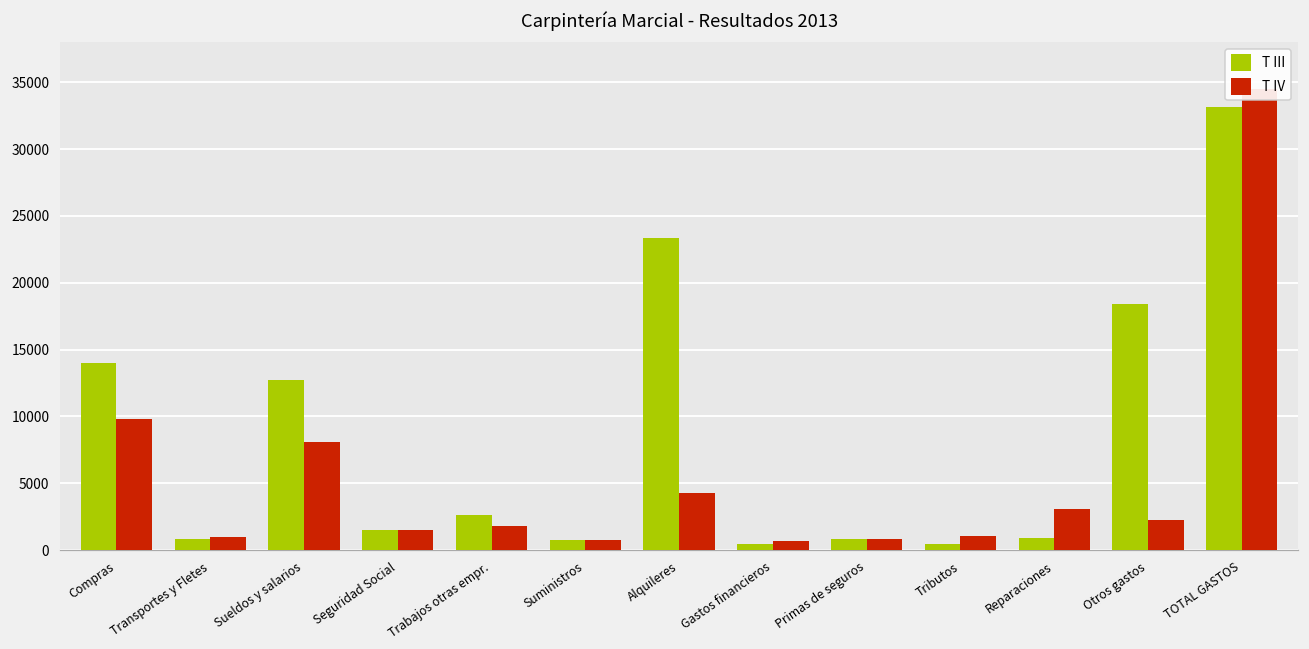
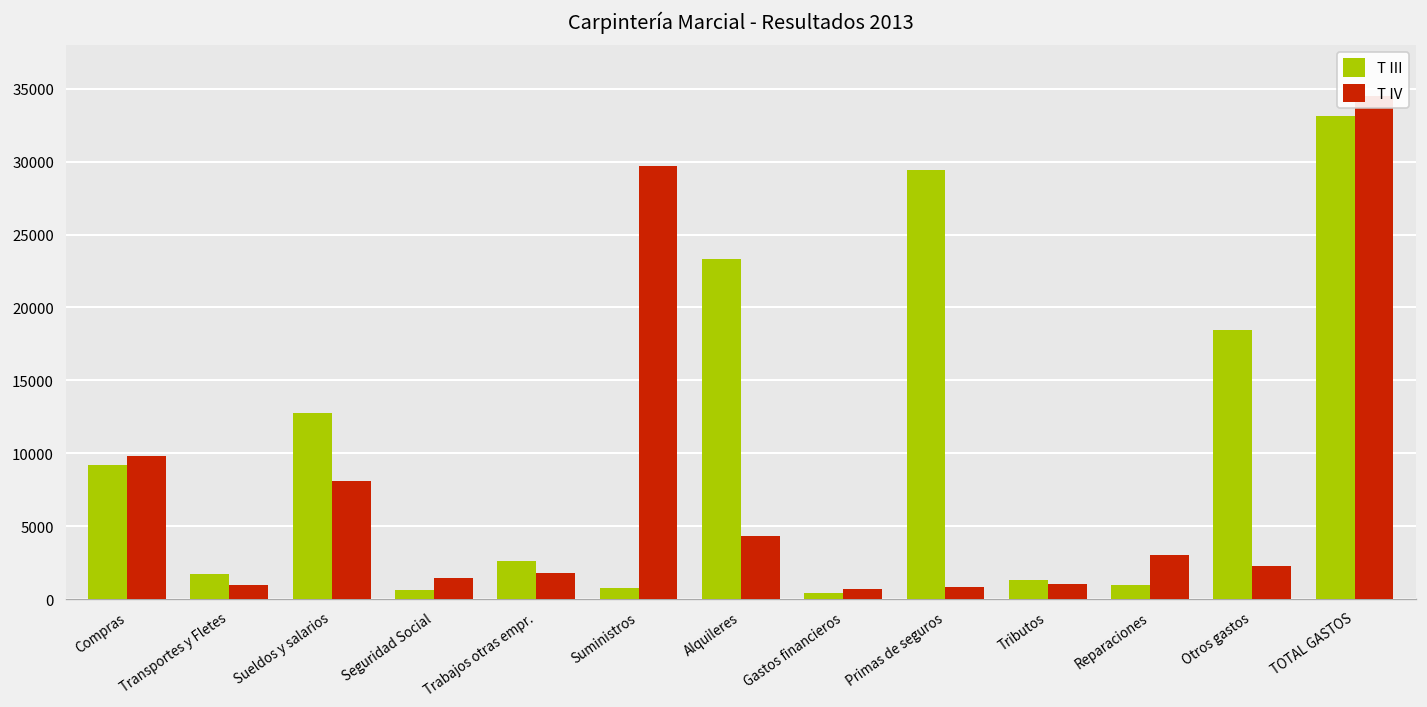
T III, Compras: 14000 -> 9200
T III, Transportes y Fletes: 900 -> 1700
T III, Seguridad Social: 1500 -> 600
T IV, Suministros: 800 -> 29700
T III, Primas de seguros: 800 -> 29400
T III, Tributos: 500 -> 1300
